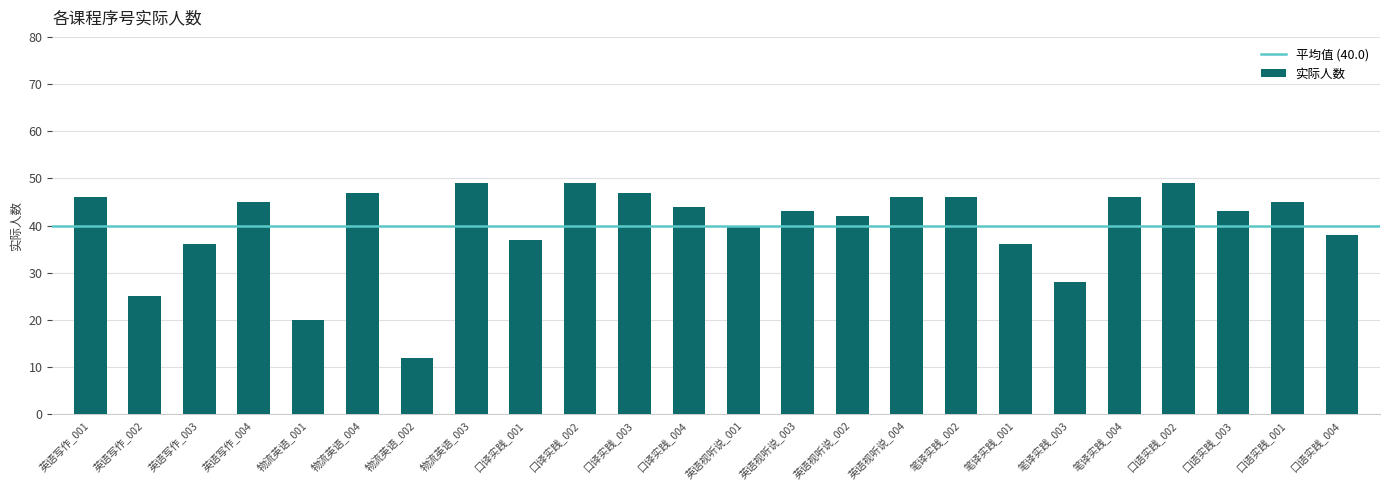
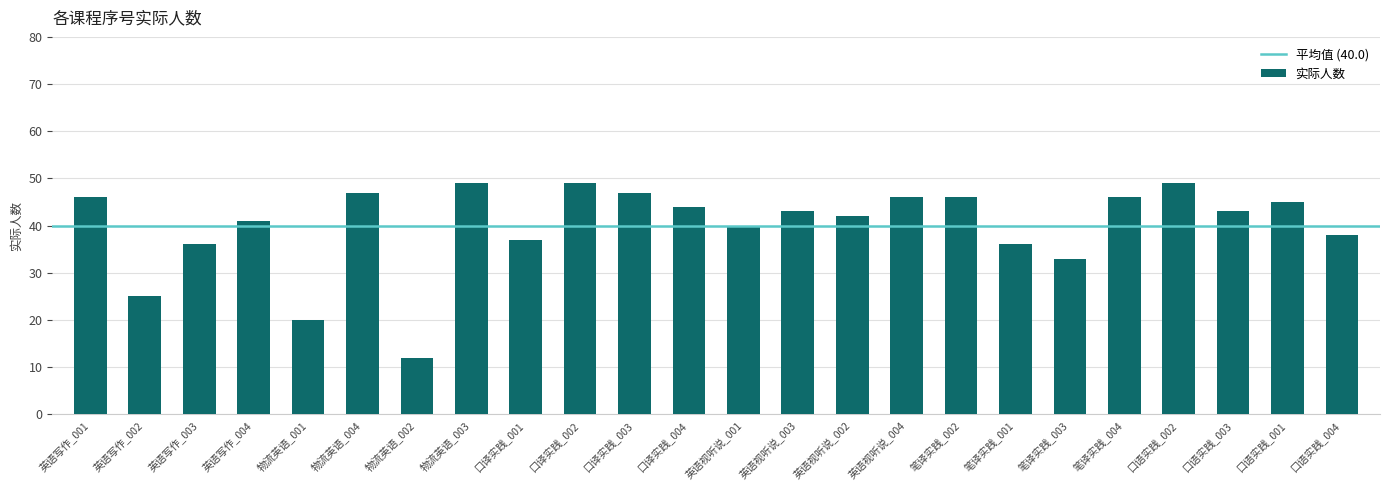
英语写作_004: 45 -> 41
笔译实践_003: 28 -> 33
